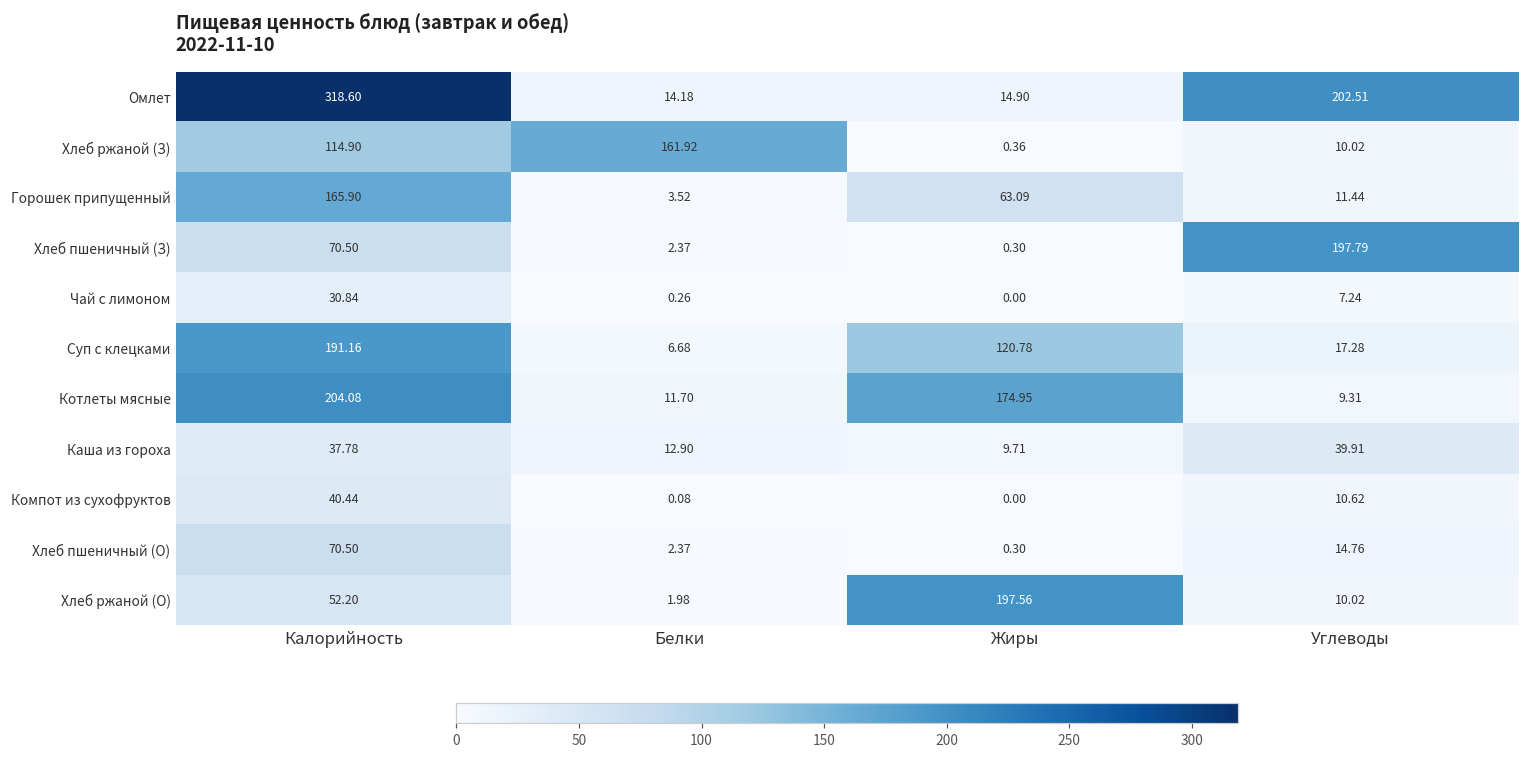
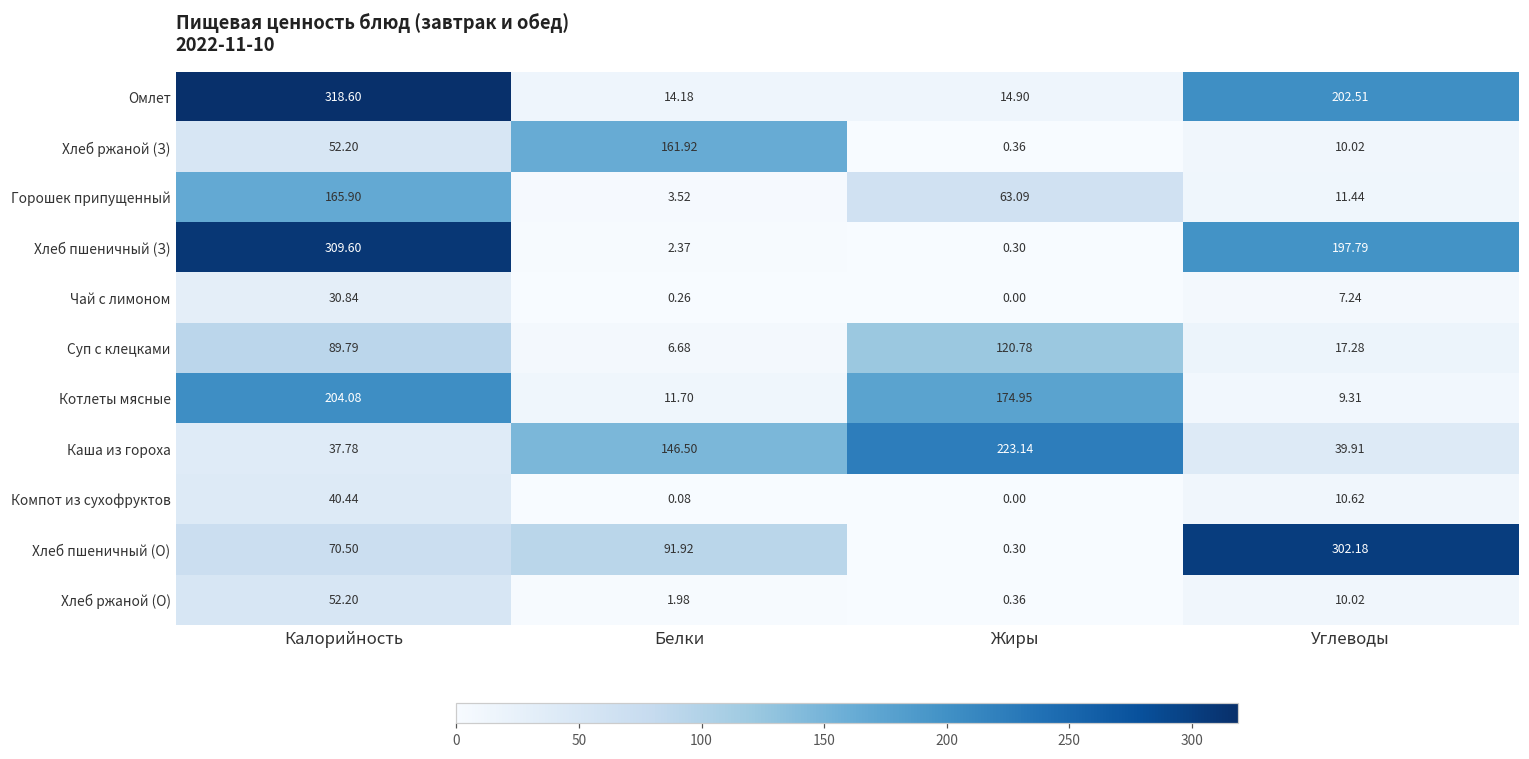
Хлеб ржаной (З), Калорийность: 114.90 -> 52.20
Хлеб пшеничный (З), Калорийность: 70.50 -> 309.60
Суп с клецками, Калорийность: 191.16 -> 89.79
Каша из гороха, Белки: 12.90 -> 146.50
Каша из гороха, Жиры: 9.71 -> 223.14
Хлеб пшеничный (О), Белки: 2.37 -> 91.92
Хлеб пшеничный (О), Углеводы: 14.76 -> 302.18
Хлеб ржаной (О), Жиры: 197.56 -> 0.36
